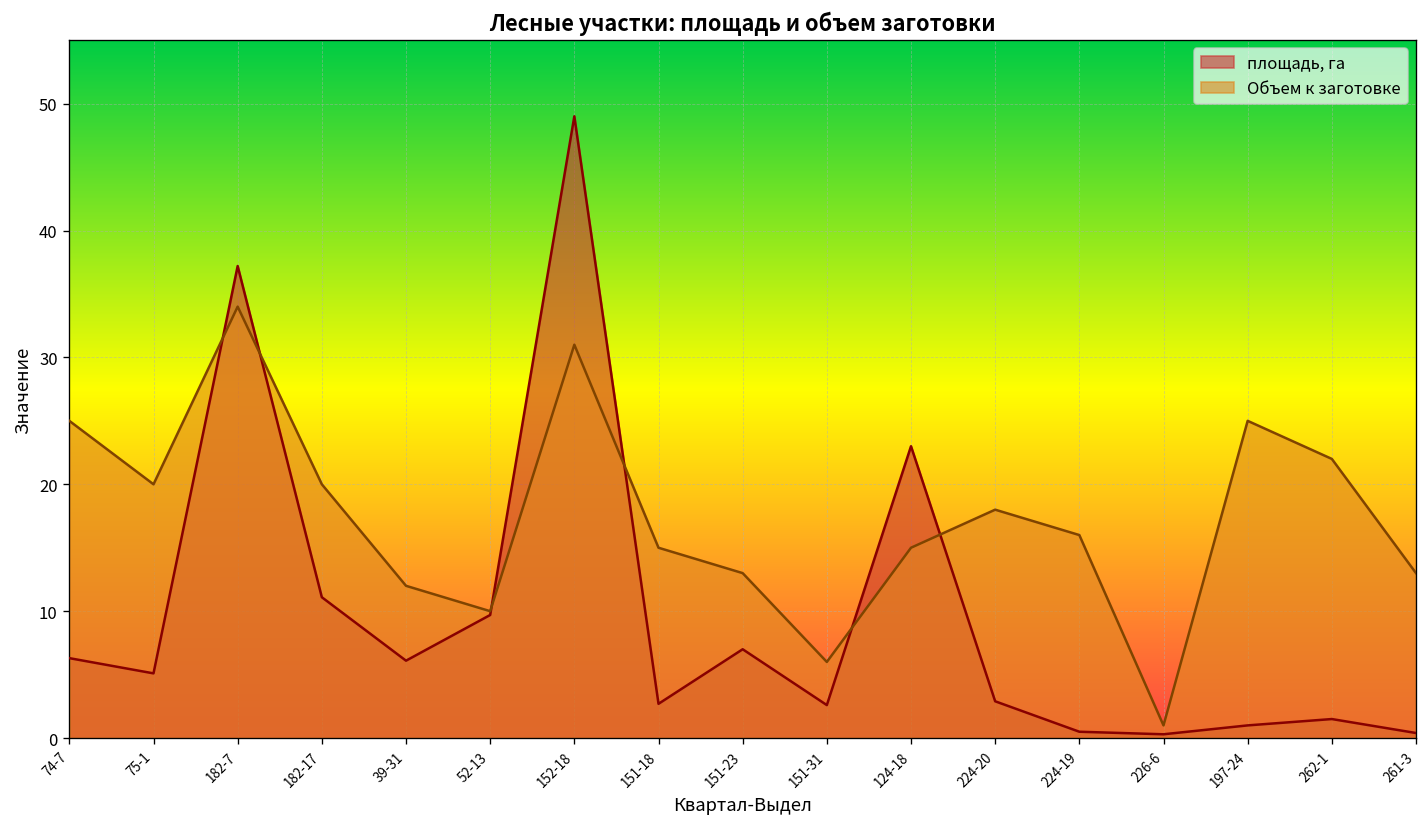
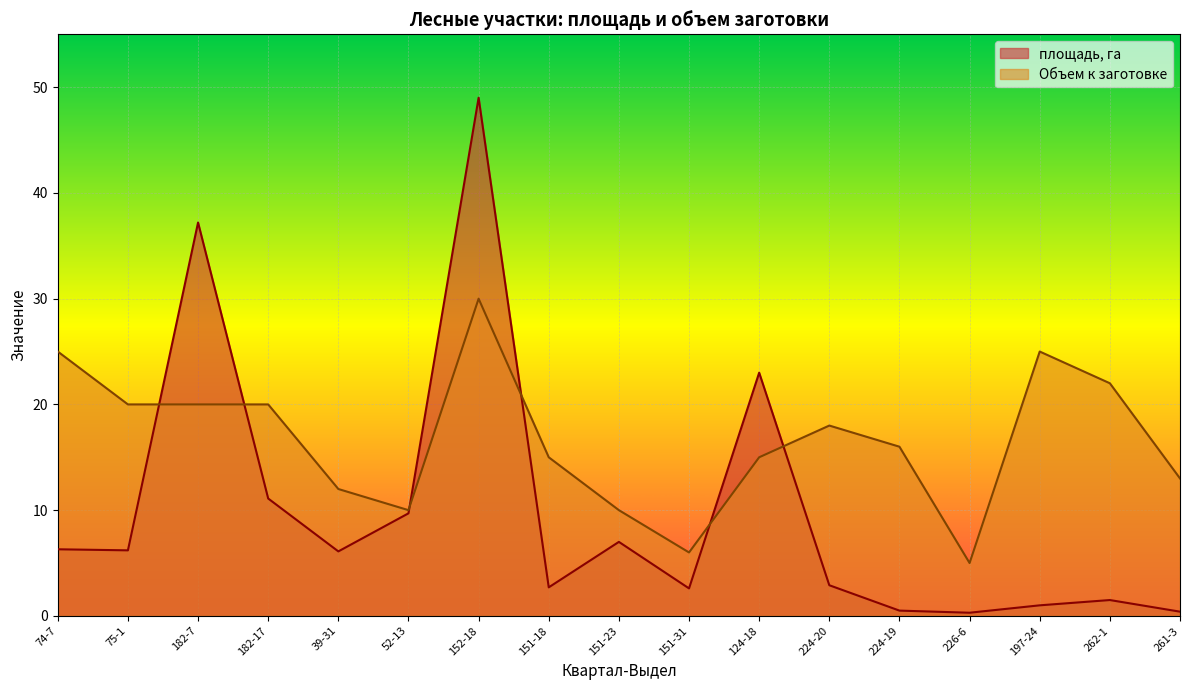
площадь, га, 75-1: 5.1 -> 6.2
Объем к заготовке, 182-7: 34 -> 20
Объем к заготовке, 152-18: 31 -> 30
Объем к заготовке, 151-23: 13 -> 10
Объем к заготовке, 226-6: 1 -> 5
